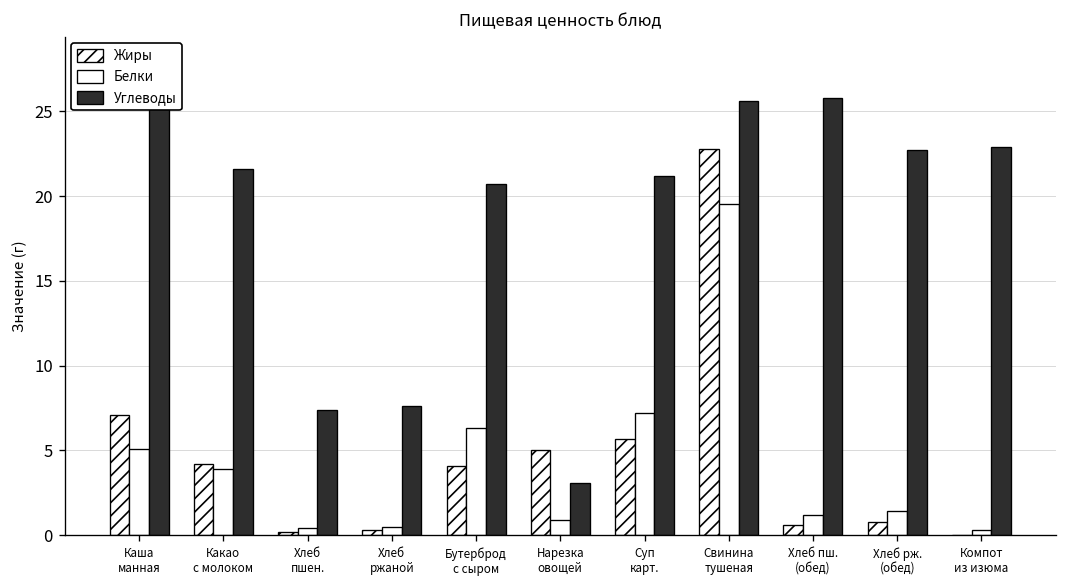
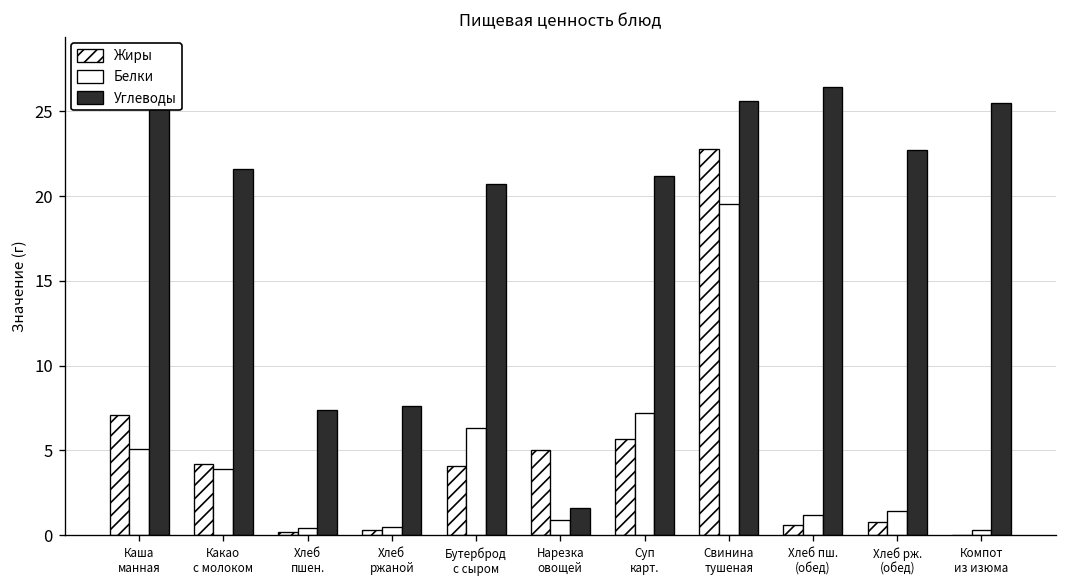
Углеводы, Нарезка овощей: 3.1 -> 1.6
Углеводы, Хлеб пш. (обед): 25.8 -> 26.4
Углеводы, Компот из изюма: 22.9 -> 25.5
